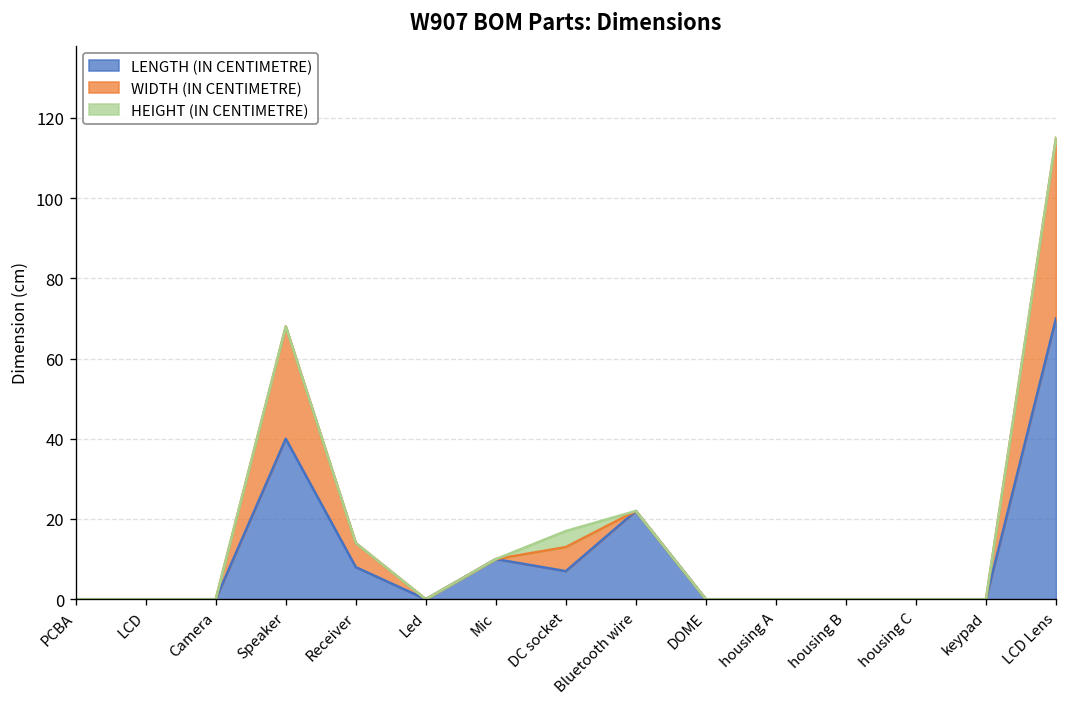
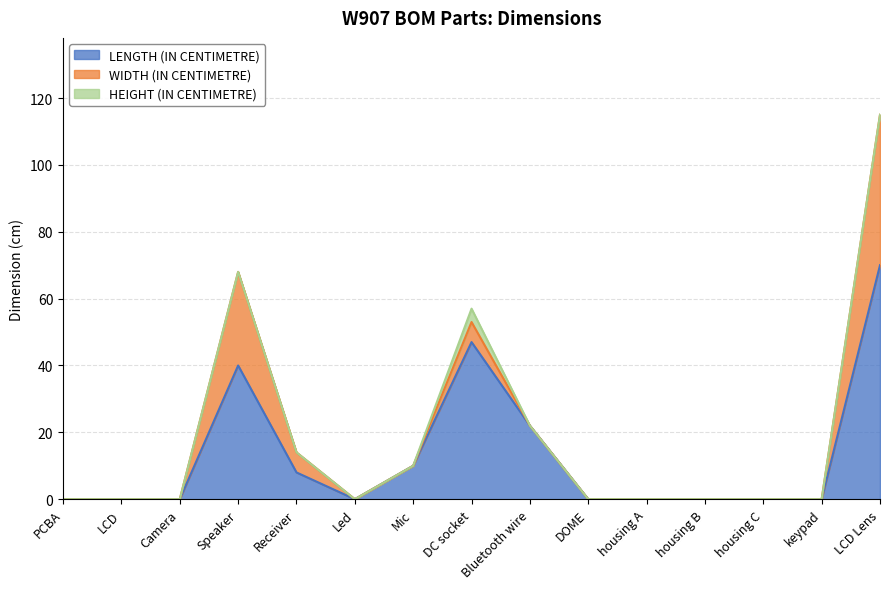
LENGTH (IN CENTIMETRE), DC socket: 7 -> 47
